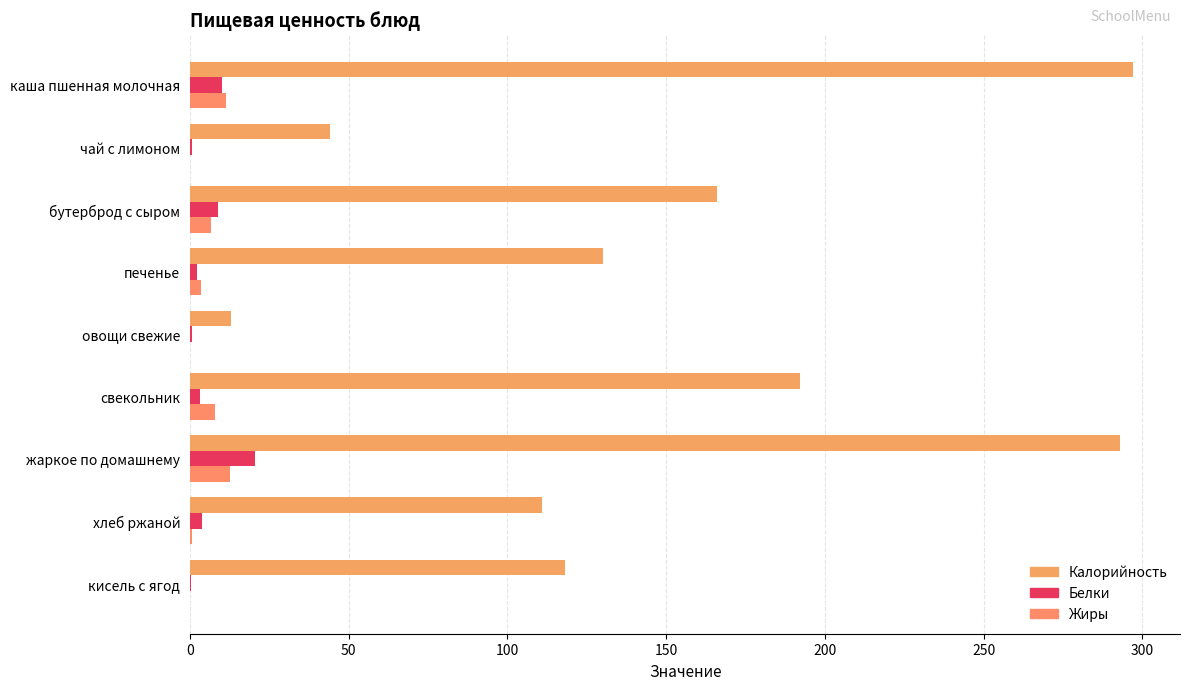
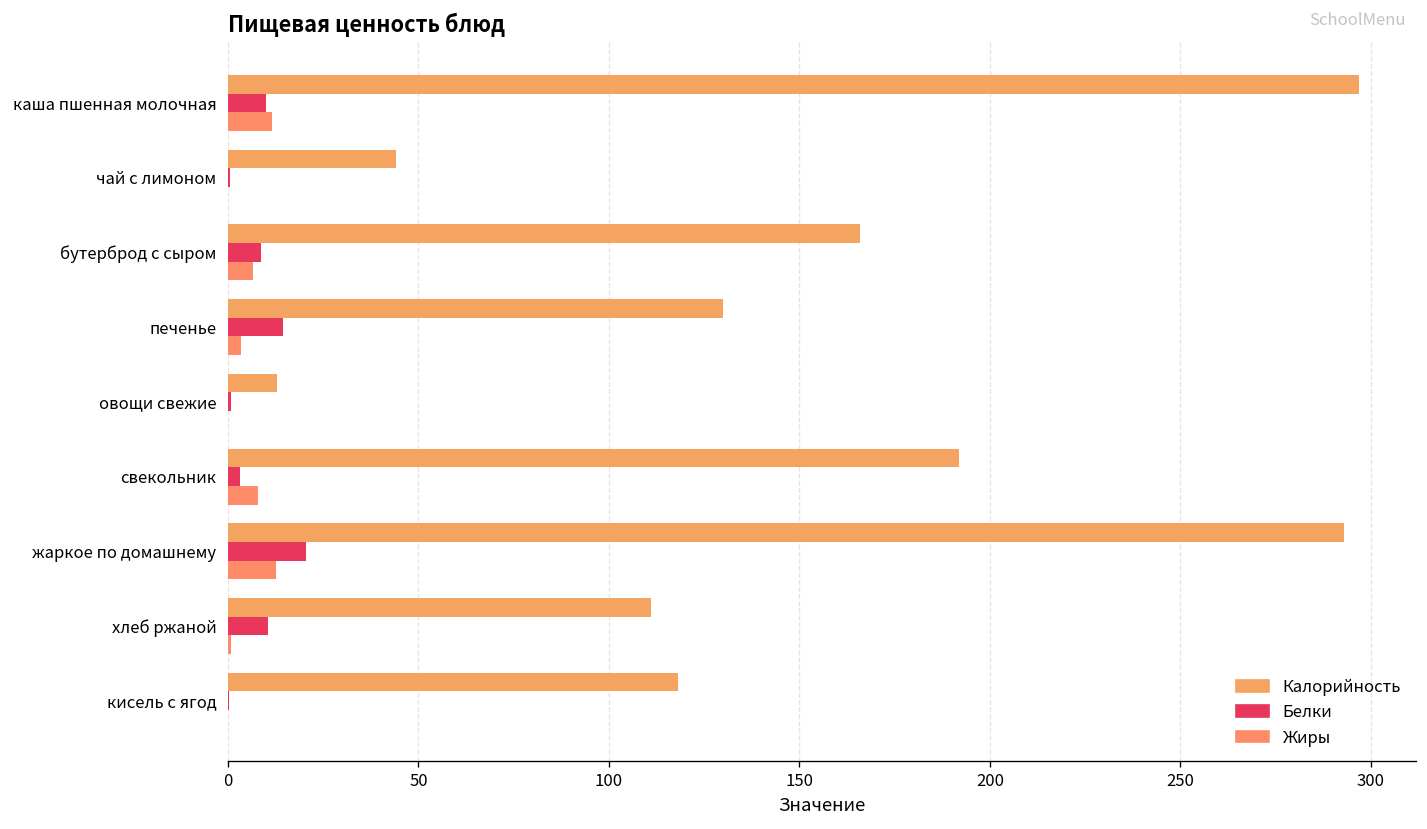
Белки, печенье: 2 -> 15
Белки, хлеб ржаной: 4 -> 10
